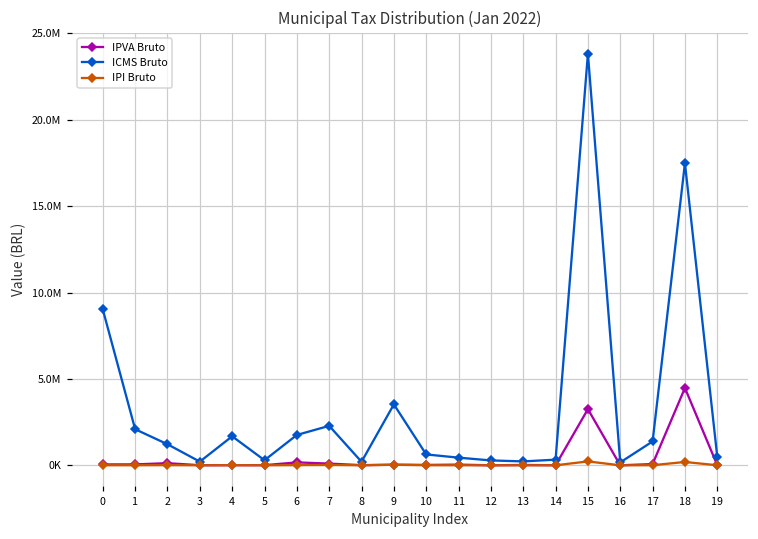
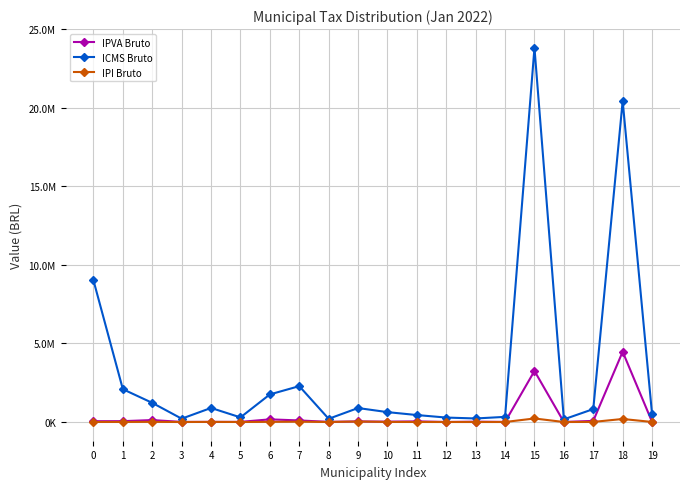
ICMS Bruto, 4: 1700000 -> 900000
ICMS Bruto, 9: 3500000 -> 900000
ICMS Bruto, 17: 1400000 -> 800000
ICMS Bruto, 18: 17500000 -> 20400000
